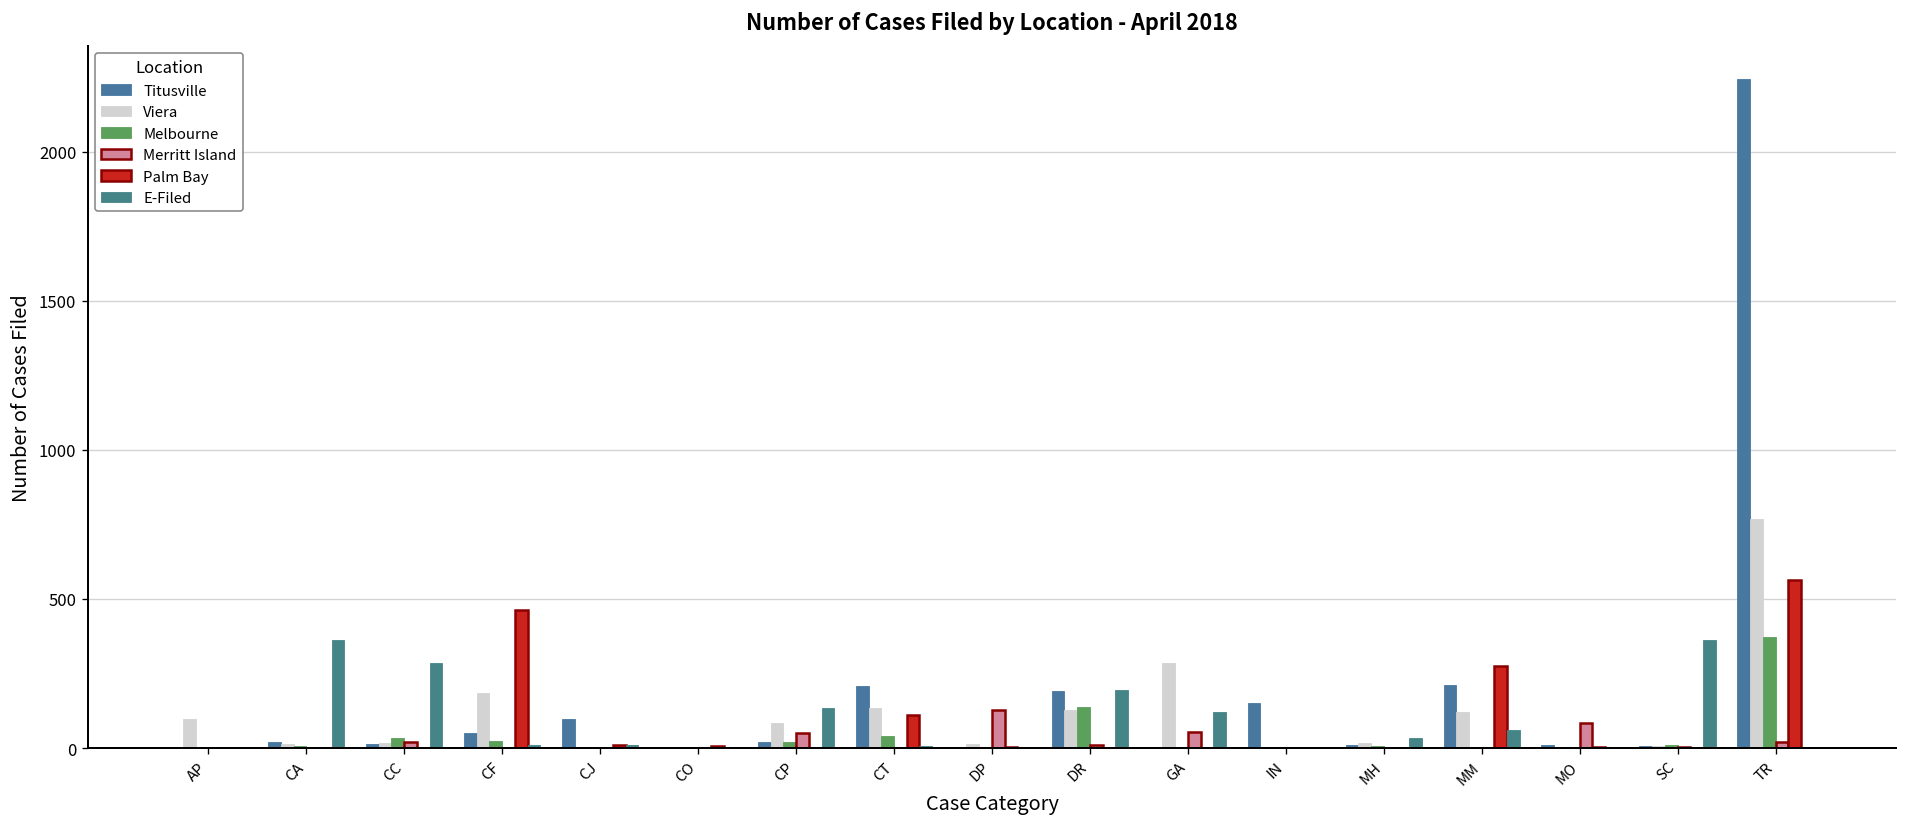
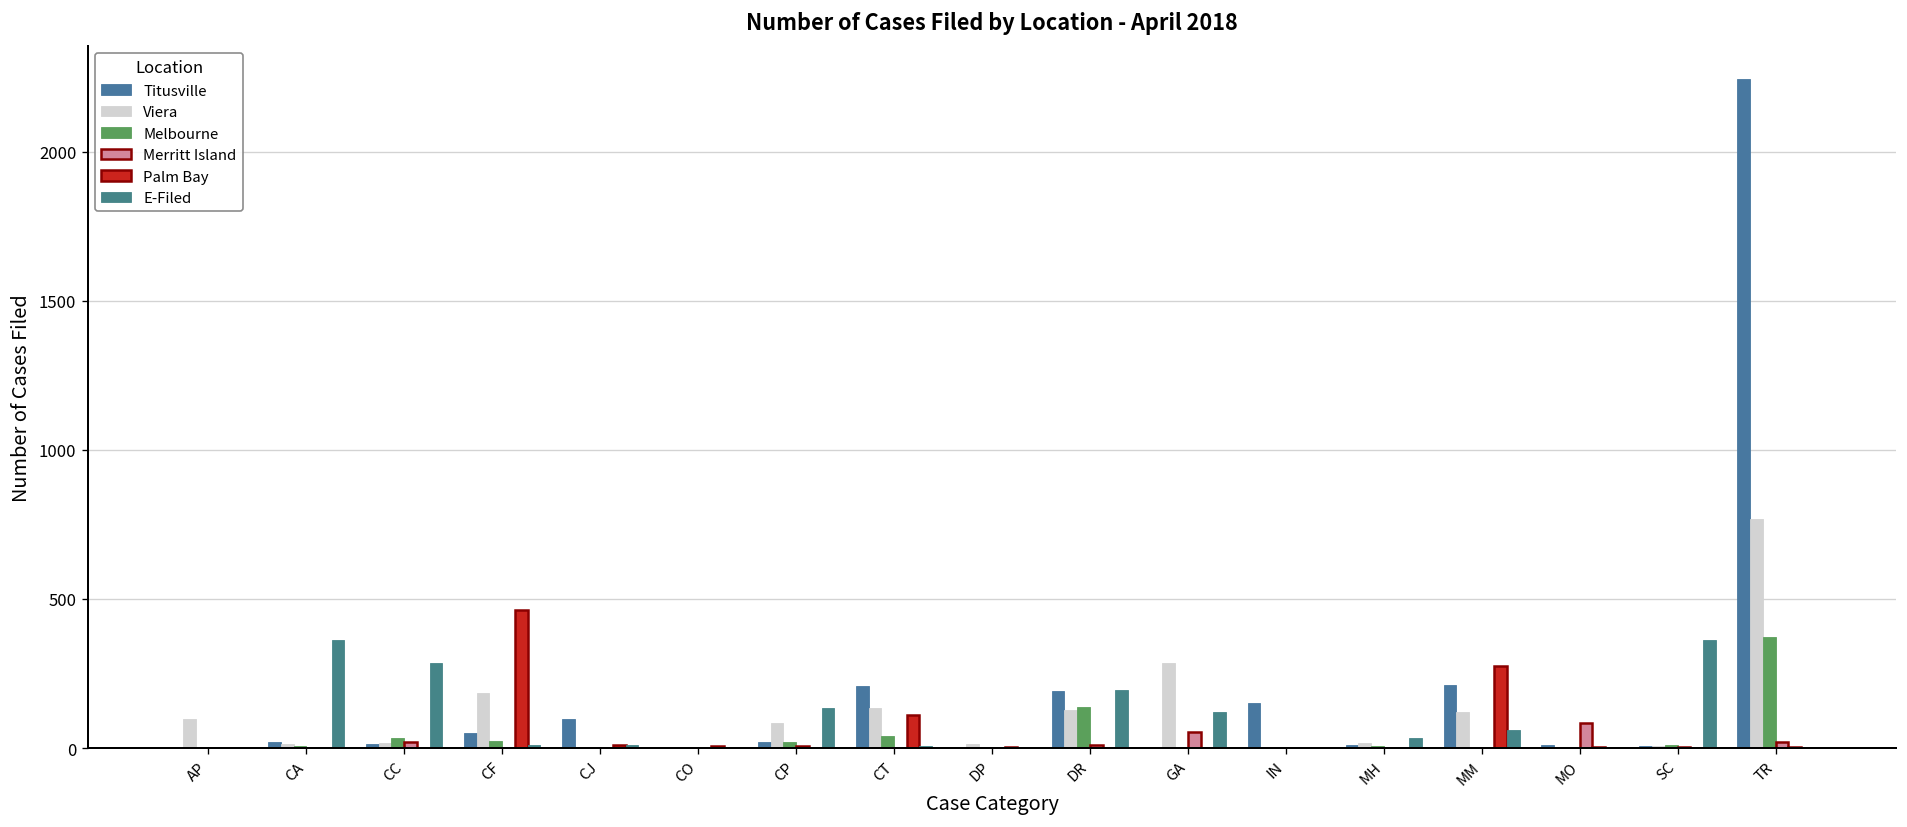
Merritt Island, CP: 50 -> 10
Merritt Island, DP: 130 -> 0
Palm Bay, TR: 570 -> 0
